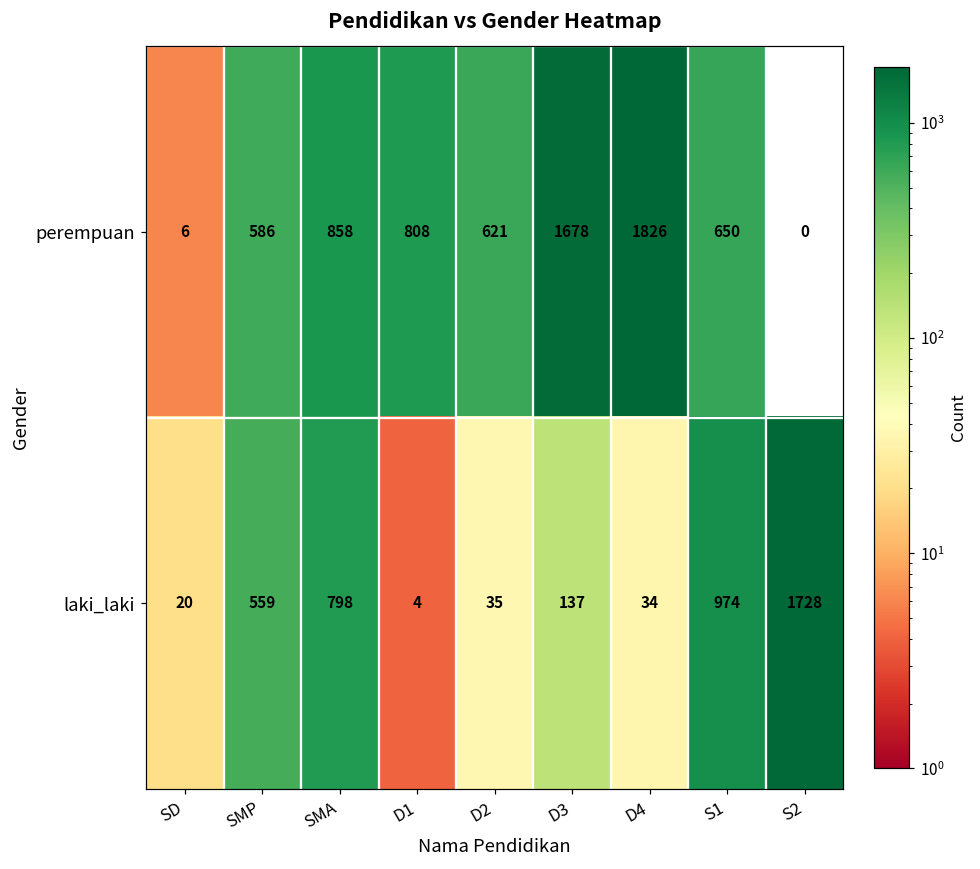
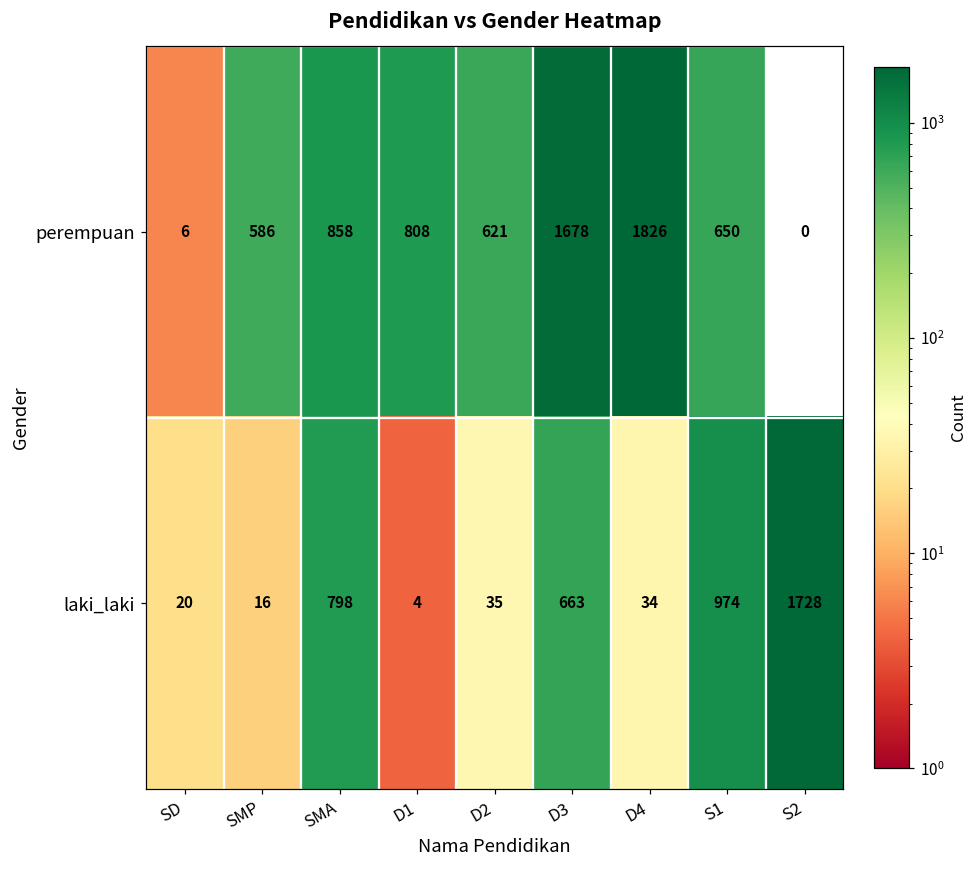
laki_laki, SMP: 559 -> 16
laki_laki, D3: 137 -> 663
